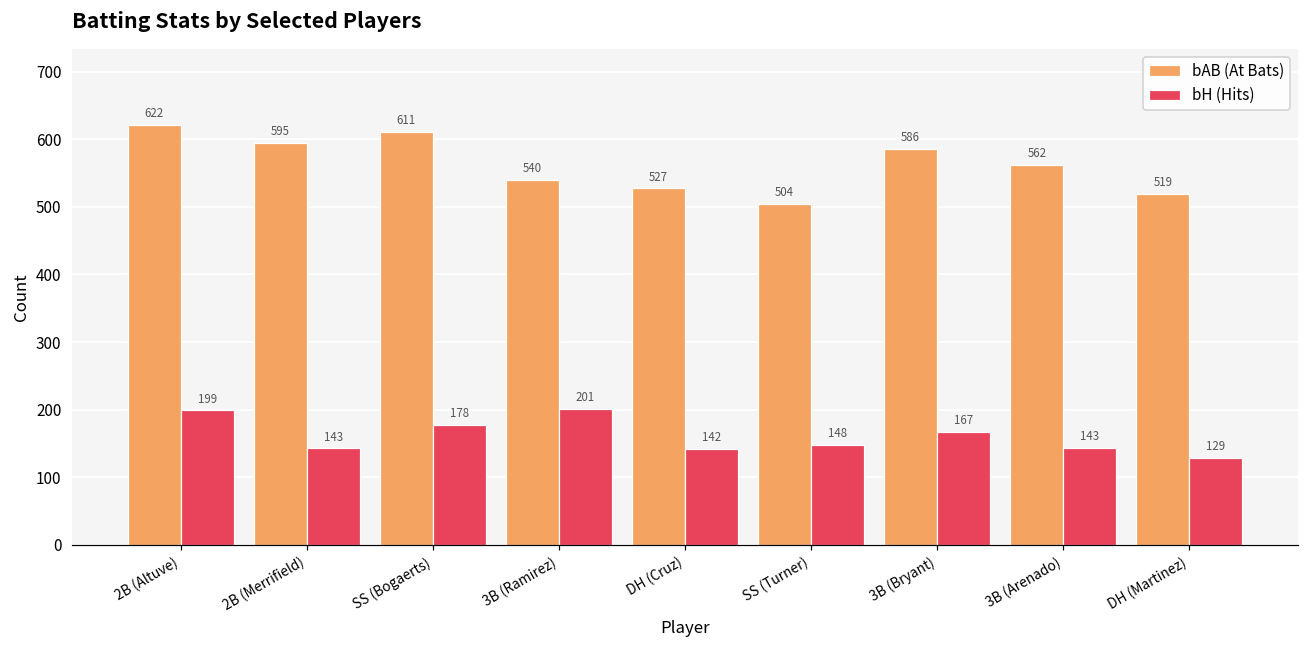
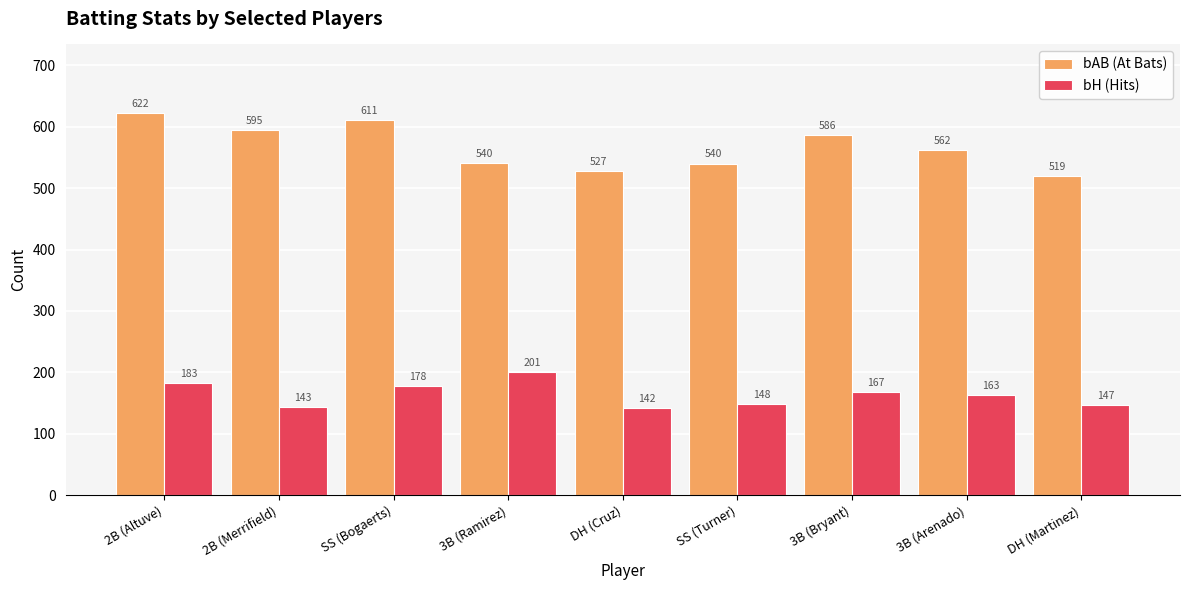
bH (Hits), 2B (Altuve): 199 -> 183
bAB (At Bats), SS (Turner): 504 -> 540
bH (Hits), 3B (Arenado): 143 -> 163
bH (Hits), DH (Martinez): 129 -> 147
